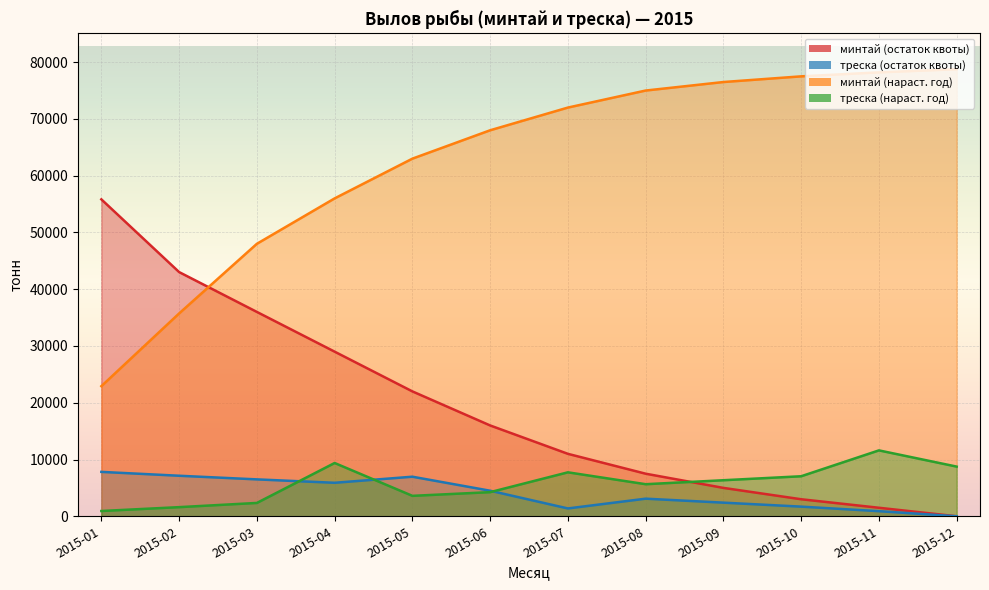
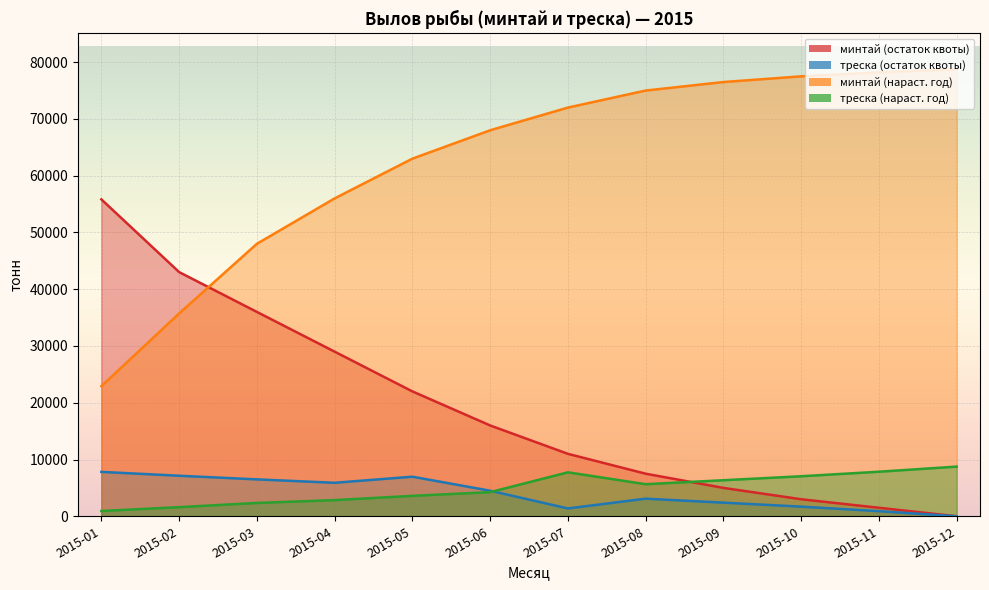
треска (нараст. год), 2015-04: 9000 -> 3000
треска (нараст. год), 2015-11: 12000 -> 8000
